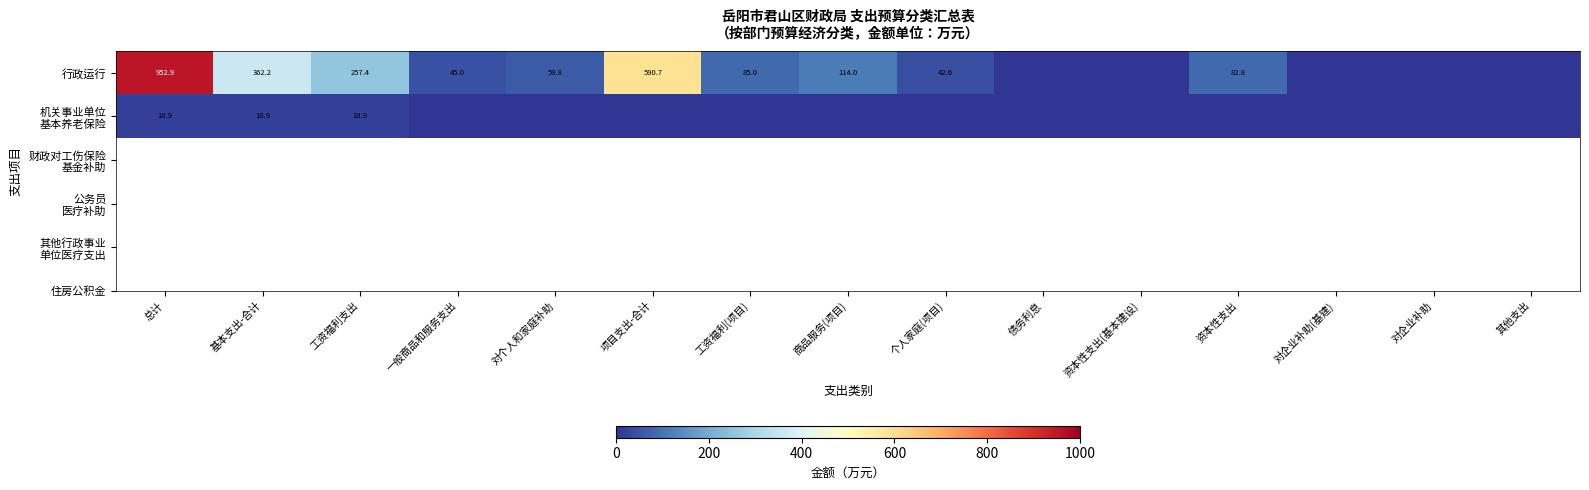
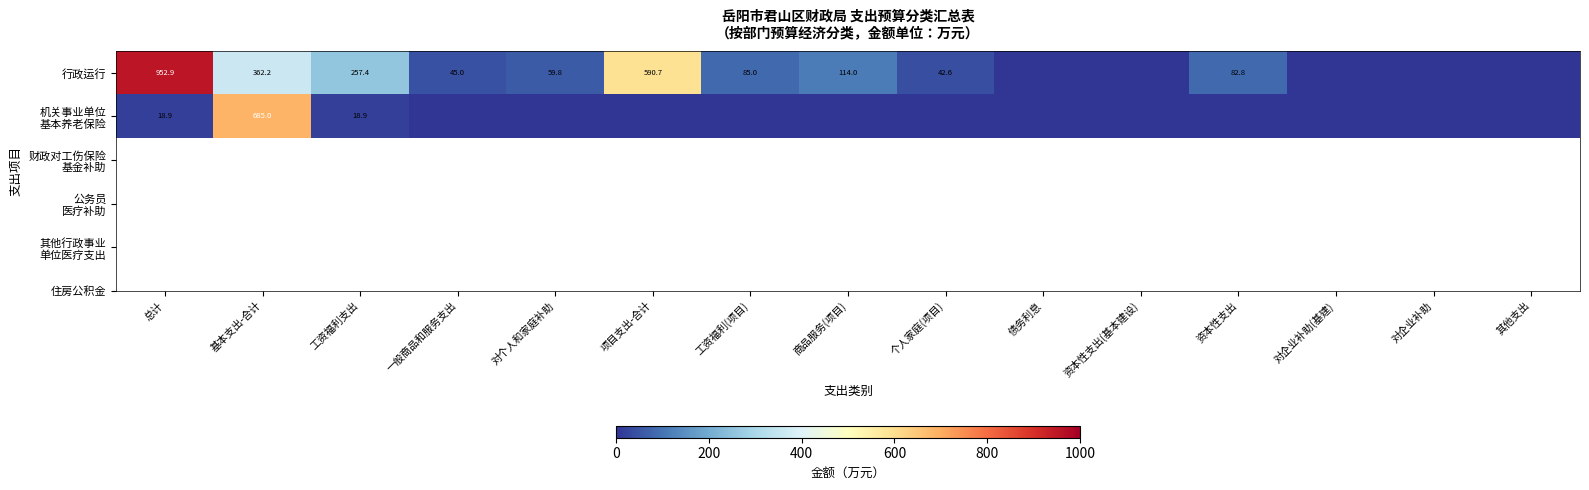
机关事业单位 基本养老保险, 基本支出-合计: 18.9 -> 685.0
